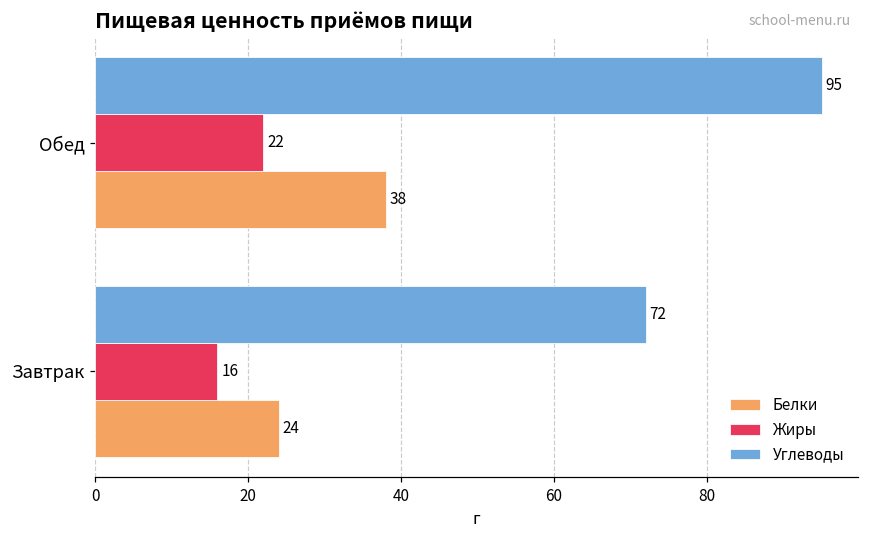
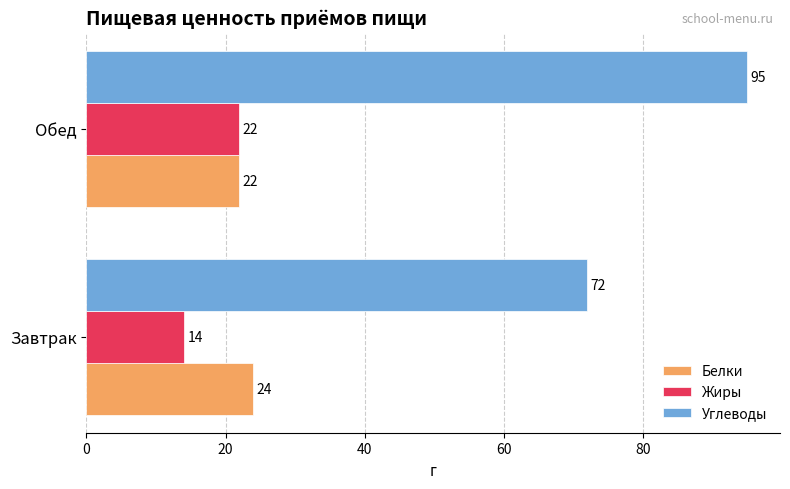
Белки, Обед: 38 -> 22
Жиры, Завтрак: 16 -> 14
